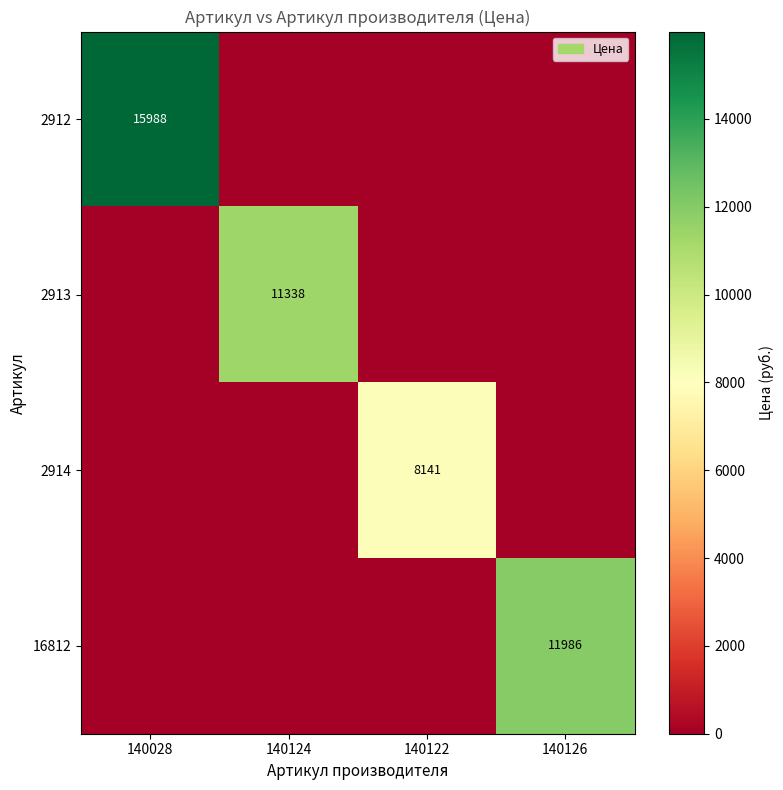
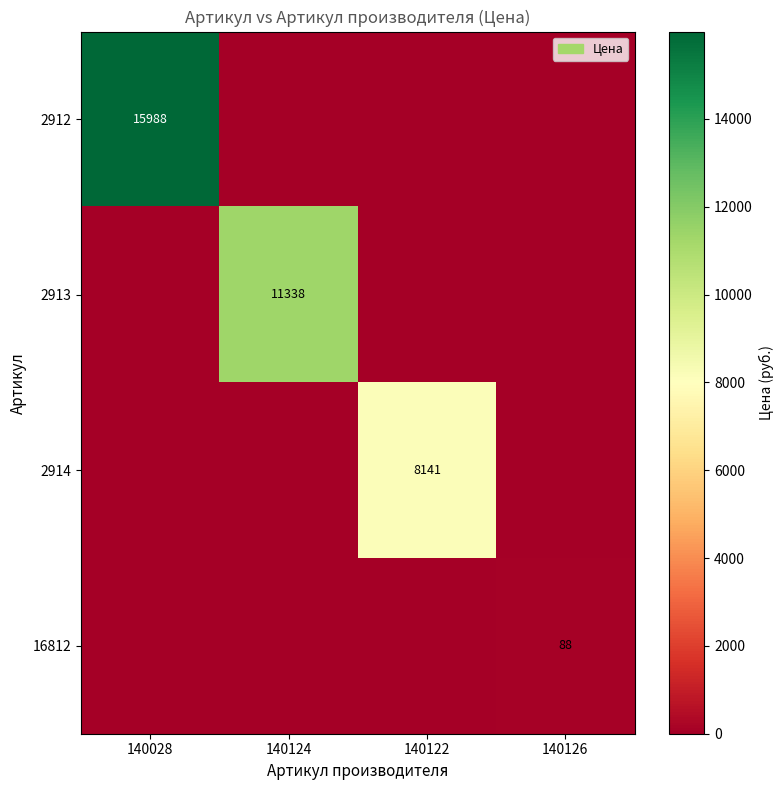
16812, 140126: 11986 -> 88
